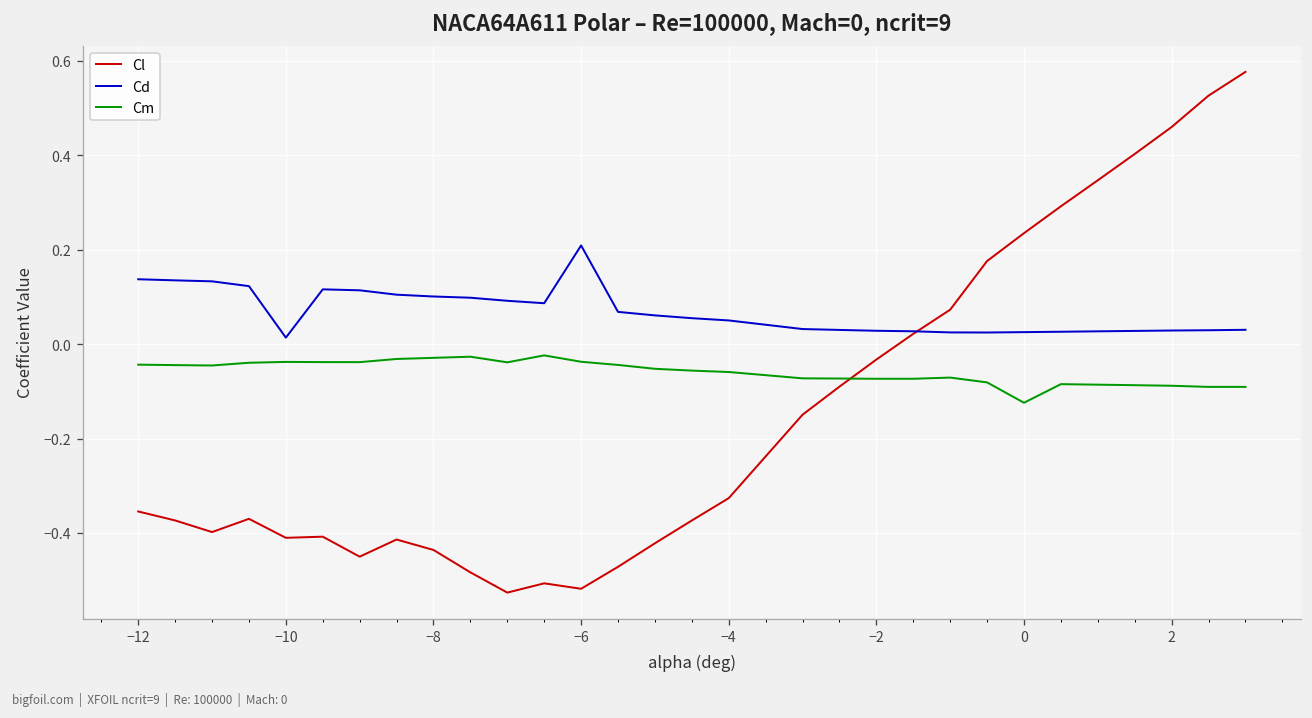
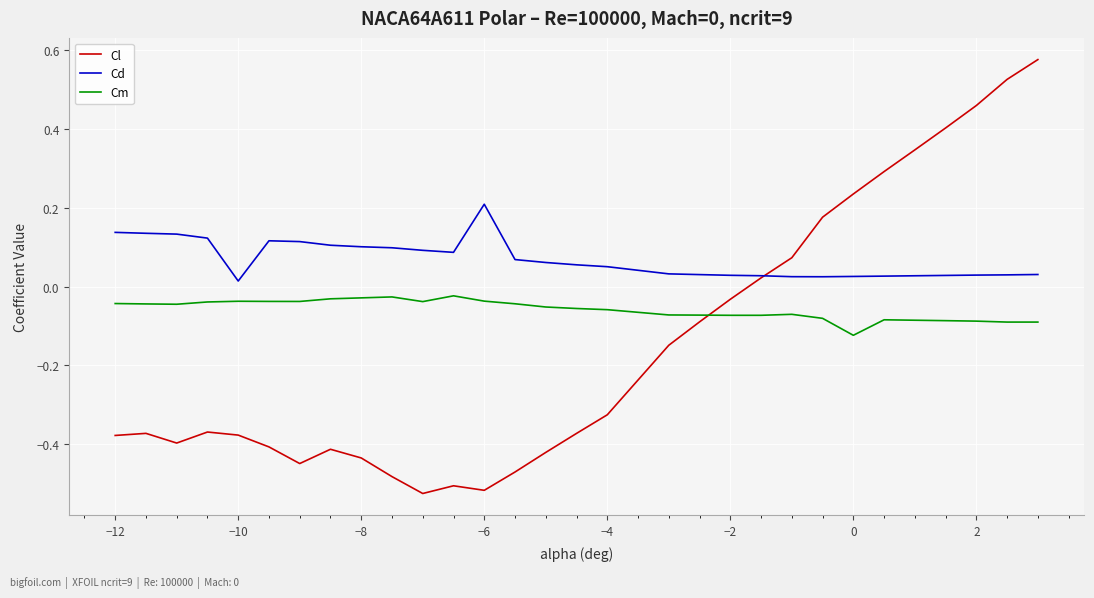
Cl, −12: -0.35 -> -0.38
Cl, −10: -0.41 -> -0.38
